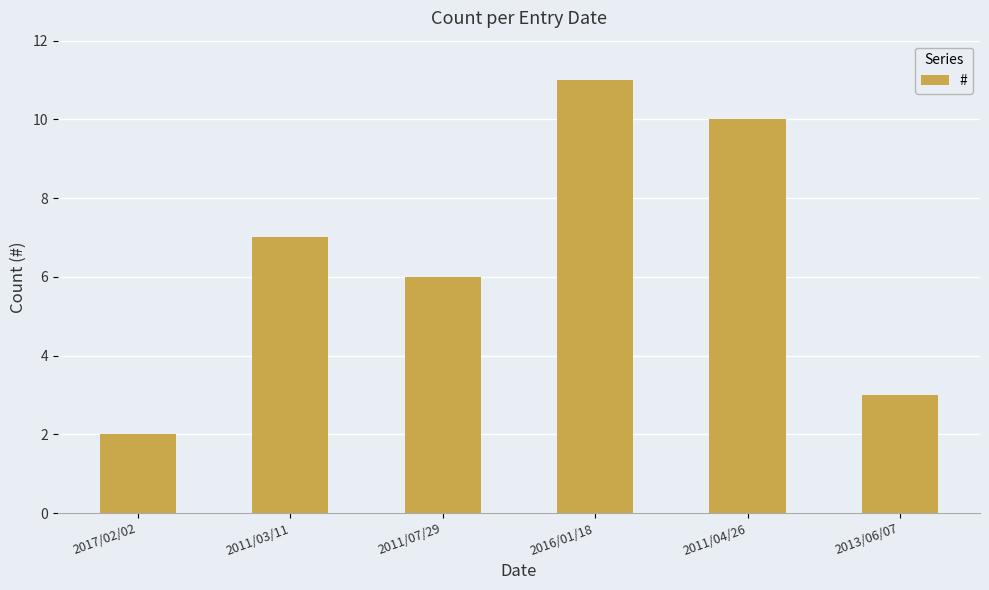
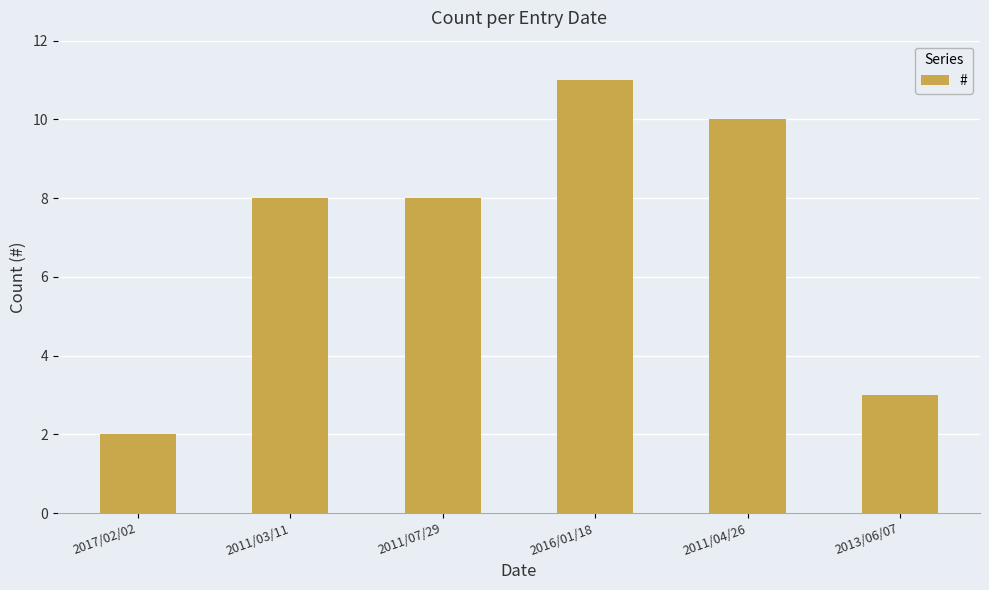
2011/03/11: 7 -> 8
2011/07/29: 6 -> 8
